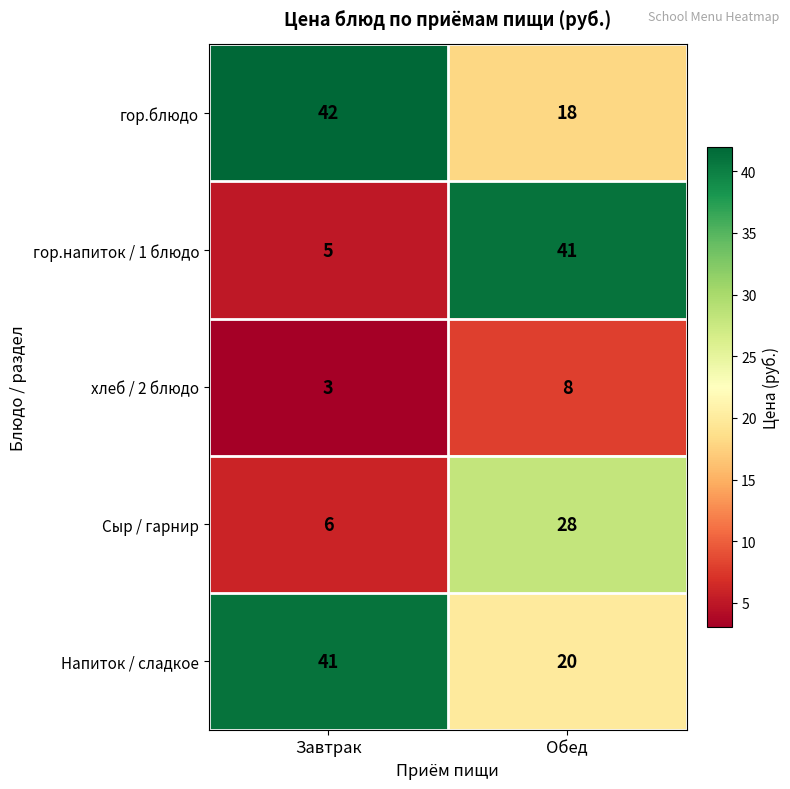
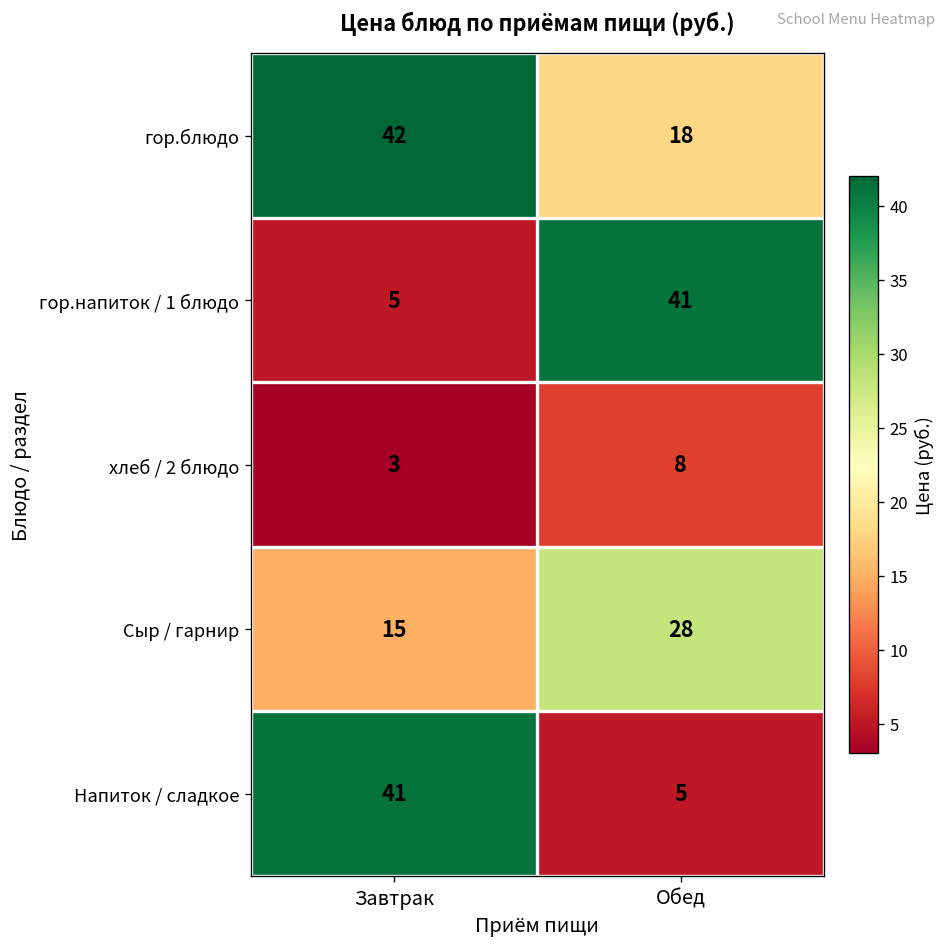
Сыр / гарнир, Завтрак: 6 -> 15
Напиток / сладкое, Обед: 20 -> 5
